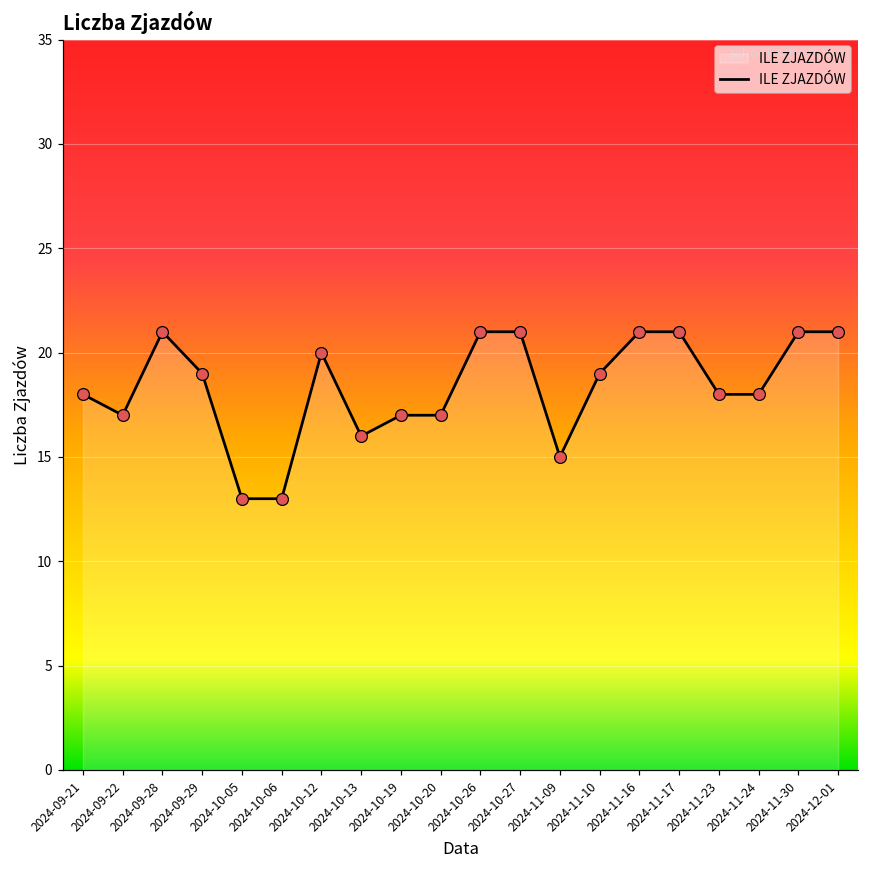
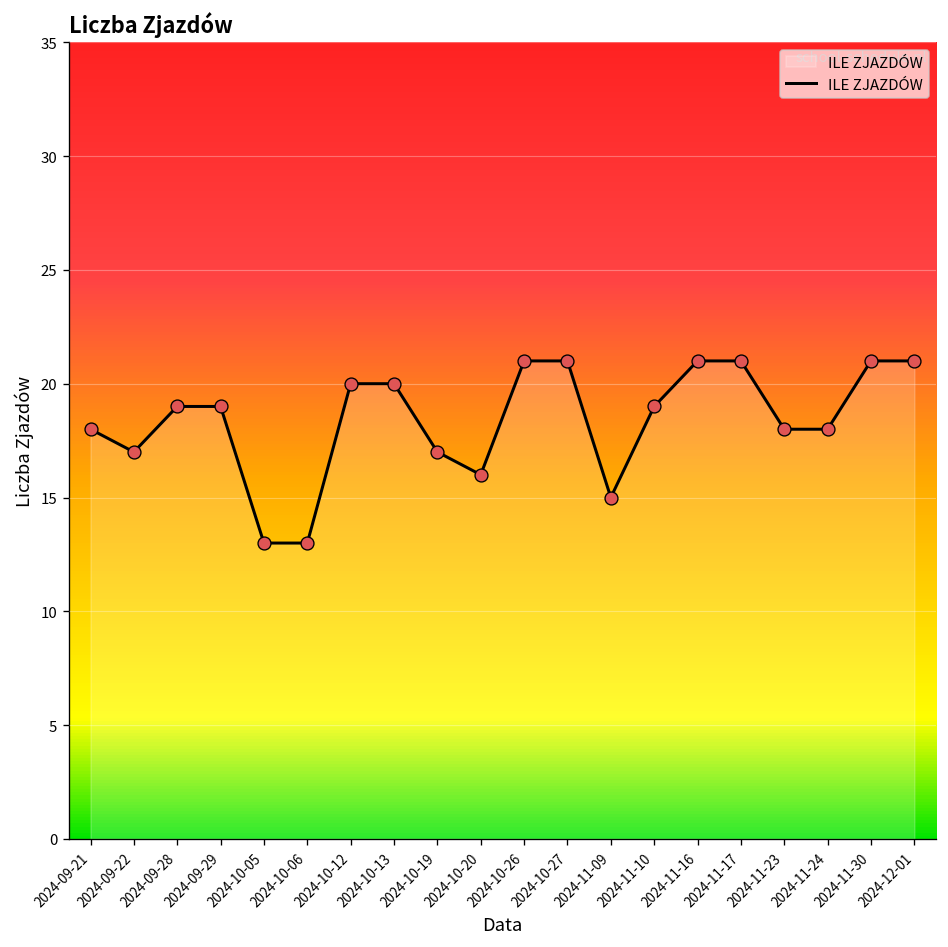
2024-09-28: 21 -> 19
2024-10-13: 16 -> 20
2024-10-20: 17 -> 16
